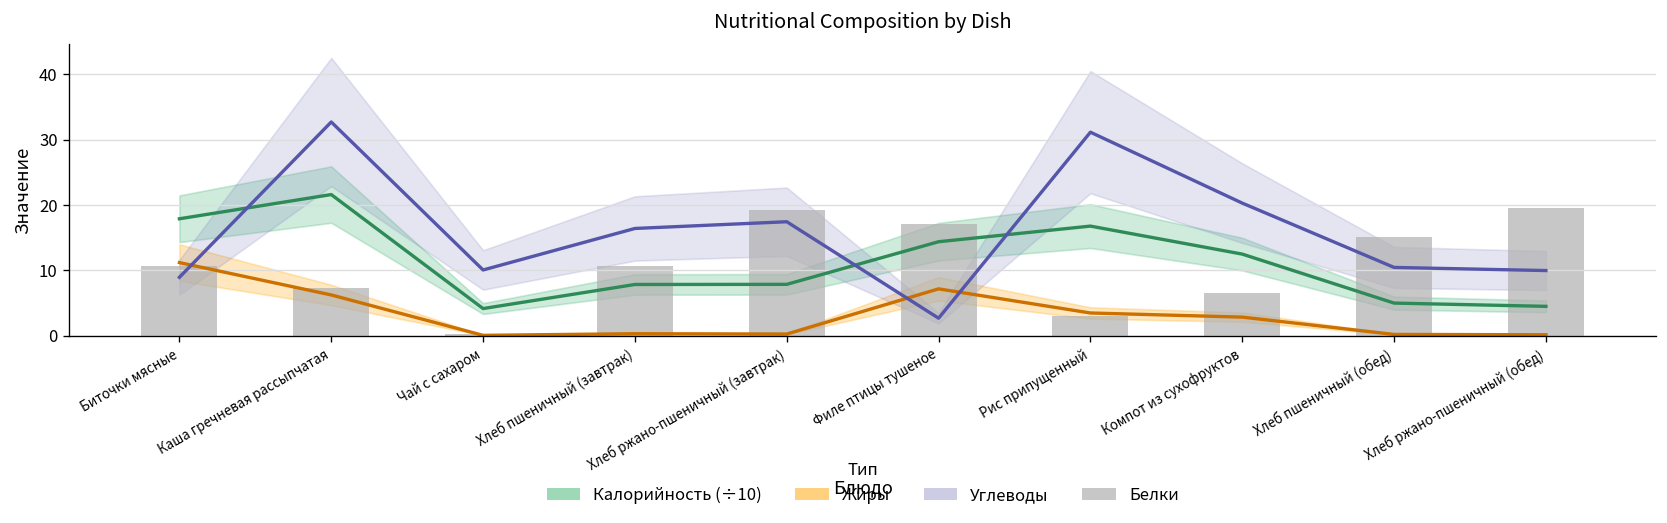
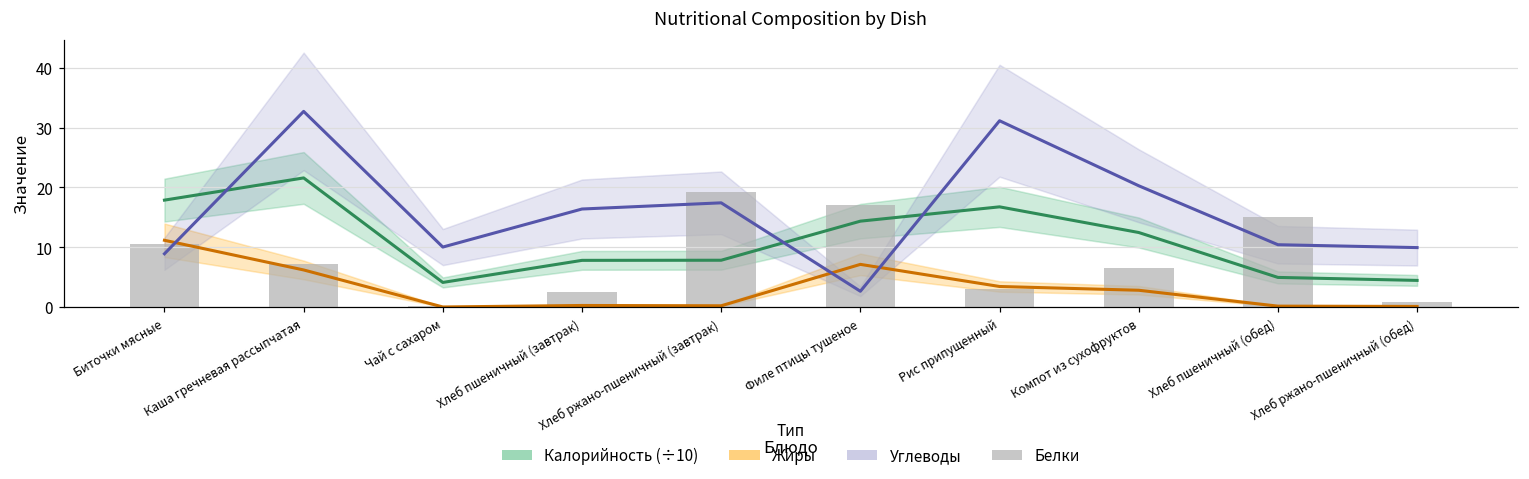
Белки, Хлеб пшеничный (завтрак): 11 -> 3
Белки, Хлеб ржано-пшеничный (обед): 19 -> 1
